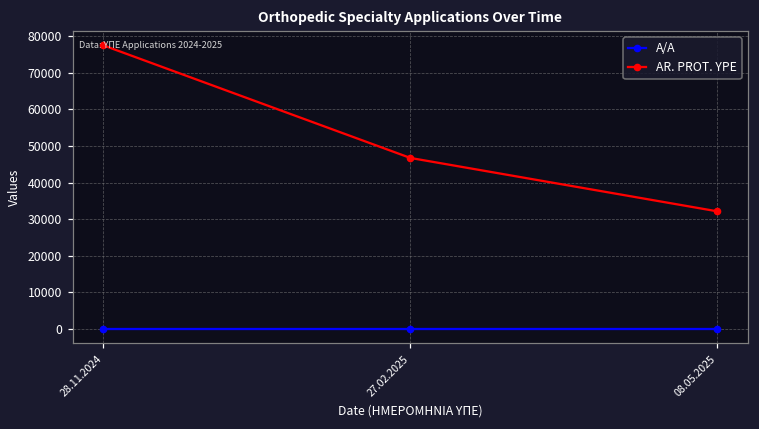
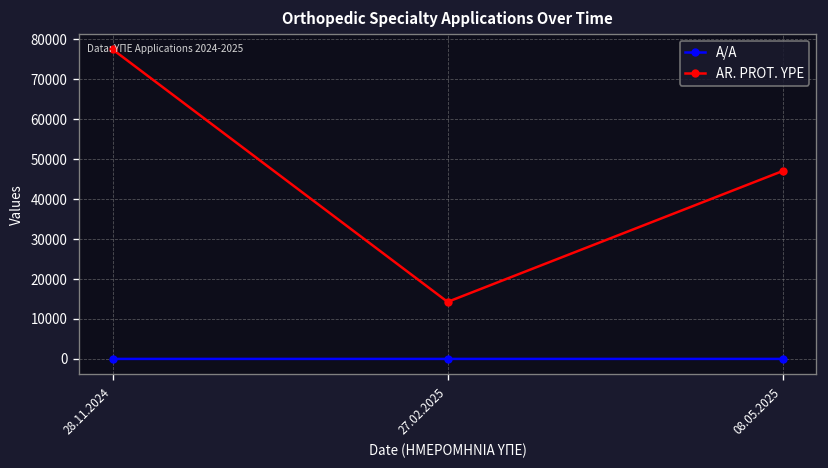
AR. PROT. YPE, 27.02.2025: 47000 -> 14000
AR. PROT. YPE, 08.05.2025: 32000 -> 47000
